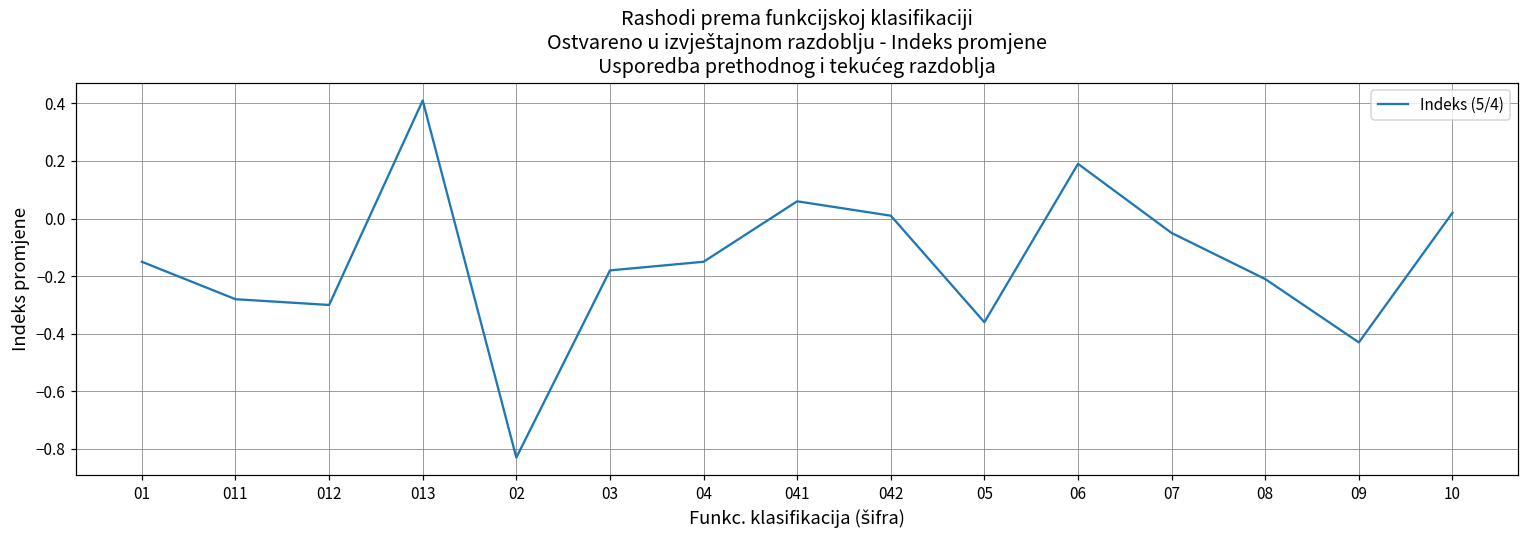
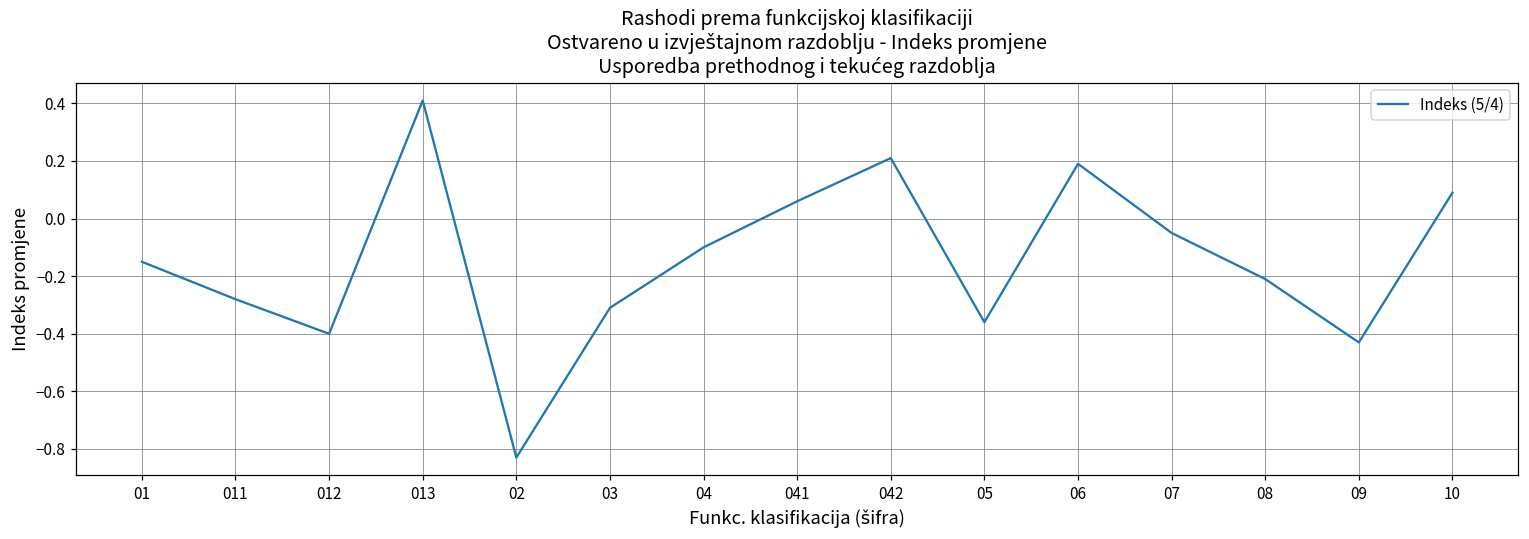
012: -0.3 -> -0.4
03: -0.18 -> -0.31
04: -0.15 -> -0.10
042: 0.01 -> 0.21
10: 0.02 -> 0.09
